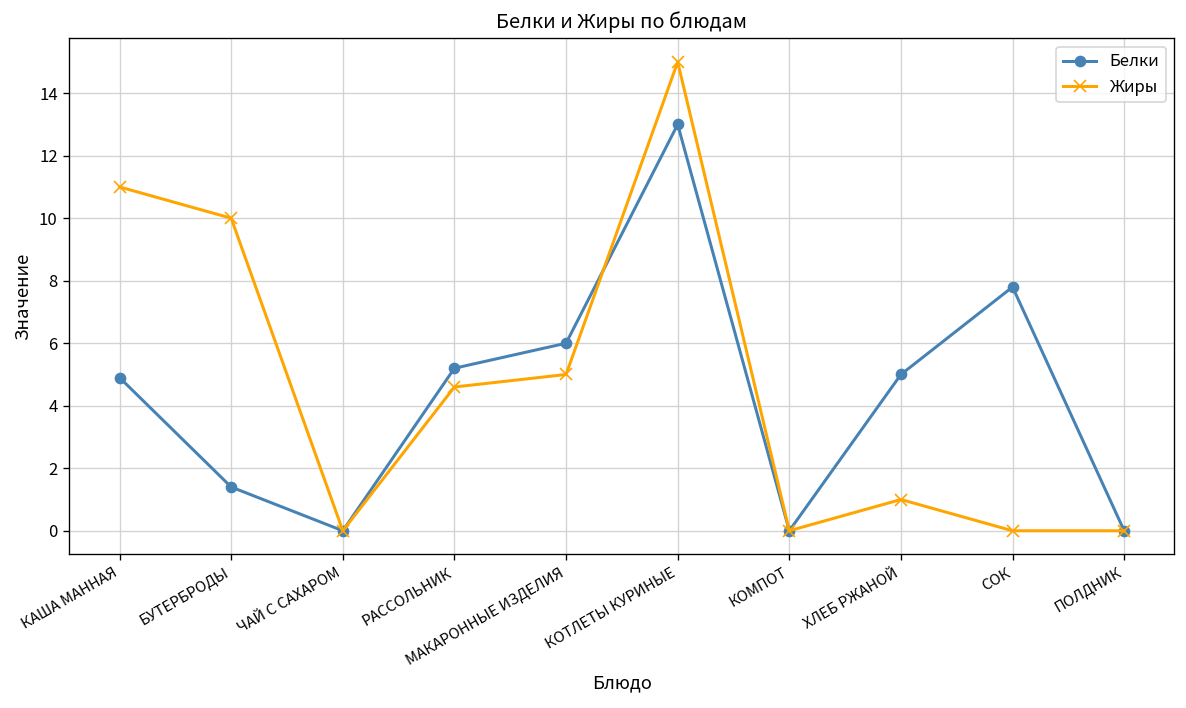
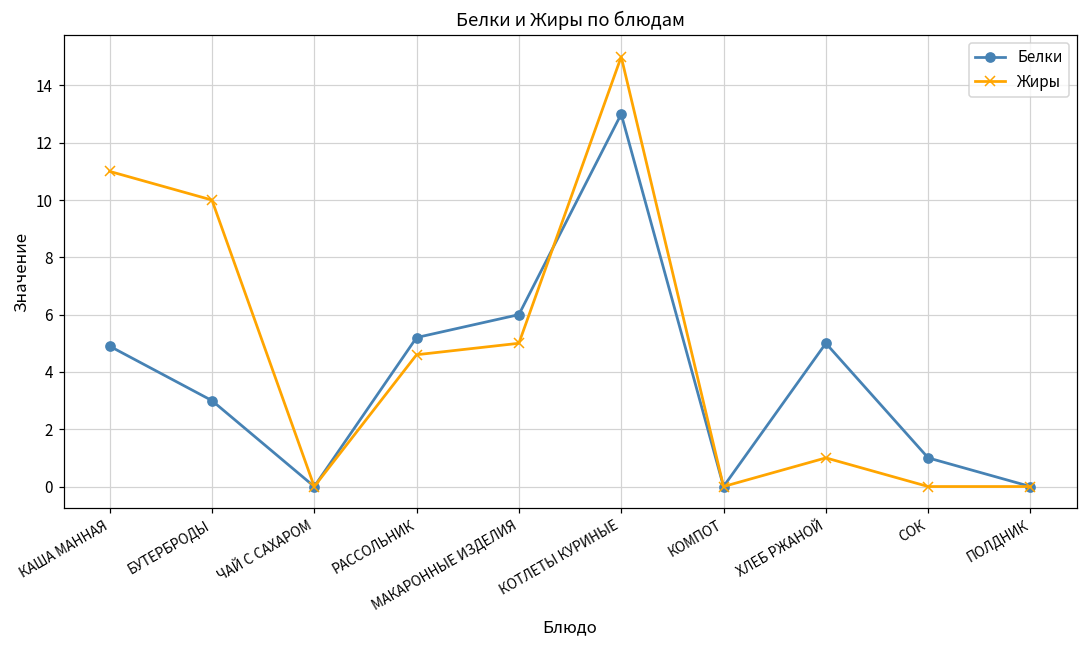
Белки, БУТЕРБРОДЫ: 1.4 -> 3.0
Белки, СОК: 7.8 -> 1.0
